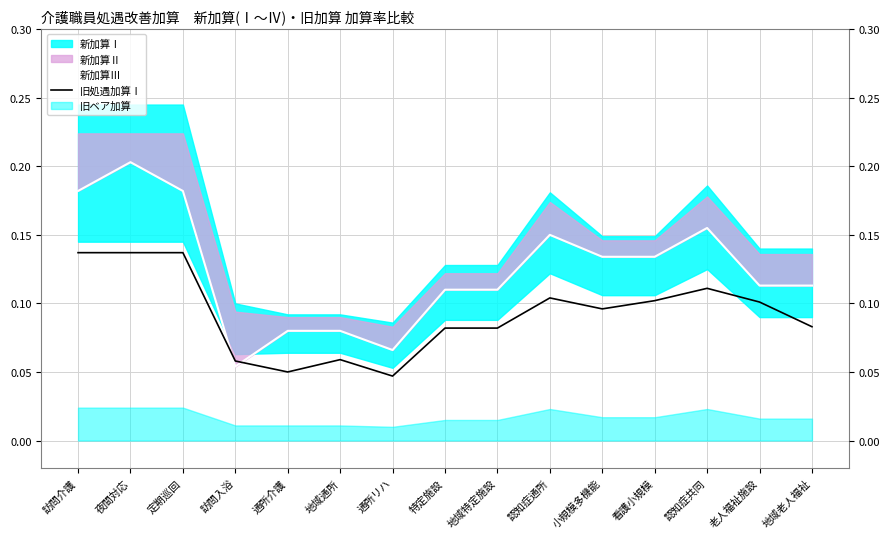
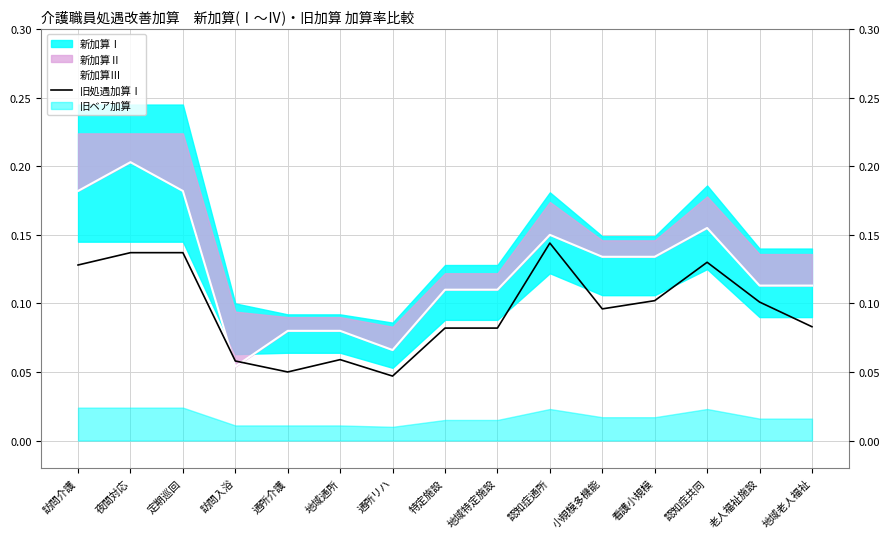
旧処遇加算Ⅰ, 訪問介護: 0.137 -> 0.128
旧処遇加算Ⅰ, 認知症通所: 0.104 -> 0.144
旧処遇加算Ⅰ, 認知症共同: 0.111 -> 0.130
